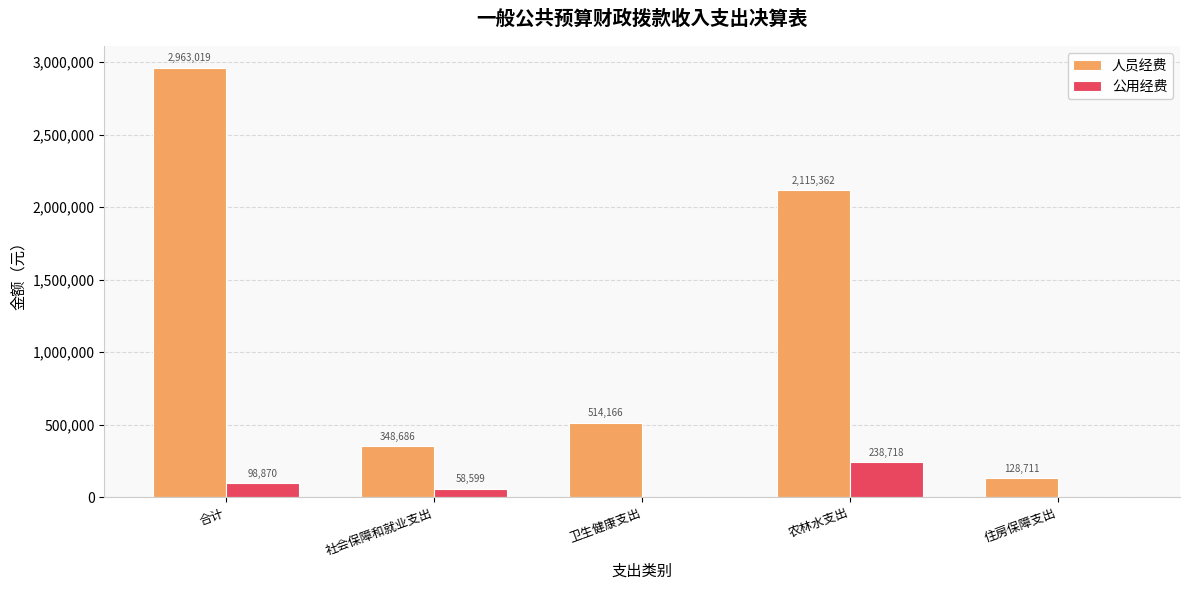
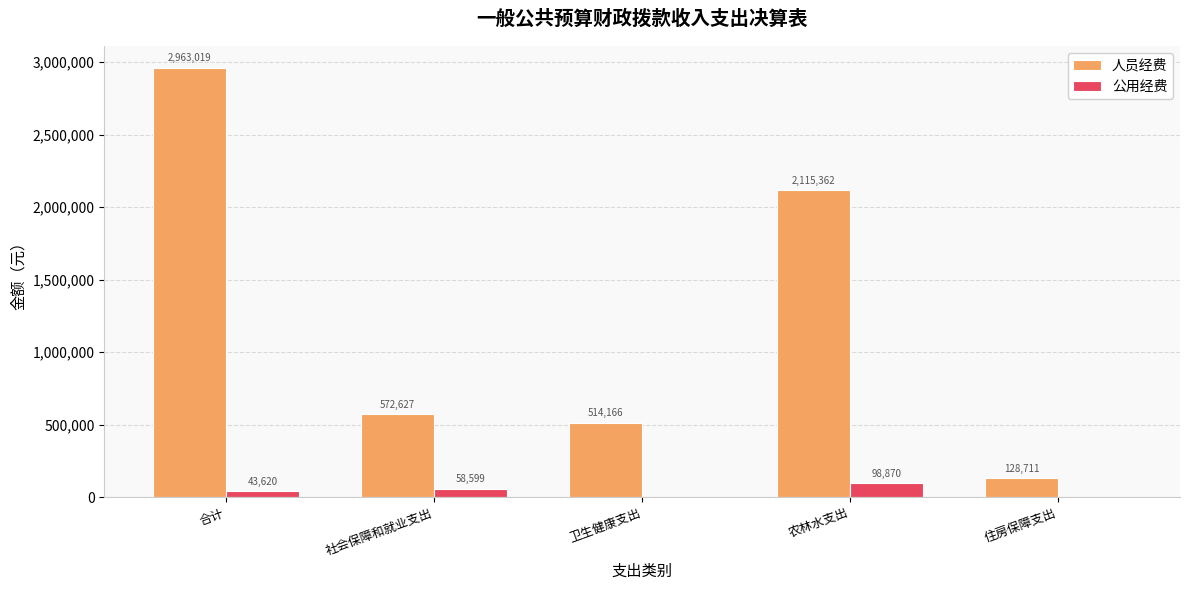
公用经费, 合计: 98,870 -> 43,620
人员经费, 社会保障和就业支出: 348,686 -> 572,627
公用经费, 农林水支出: 238,718 -> 98,870
